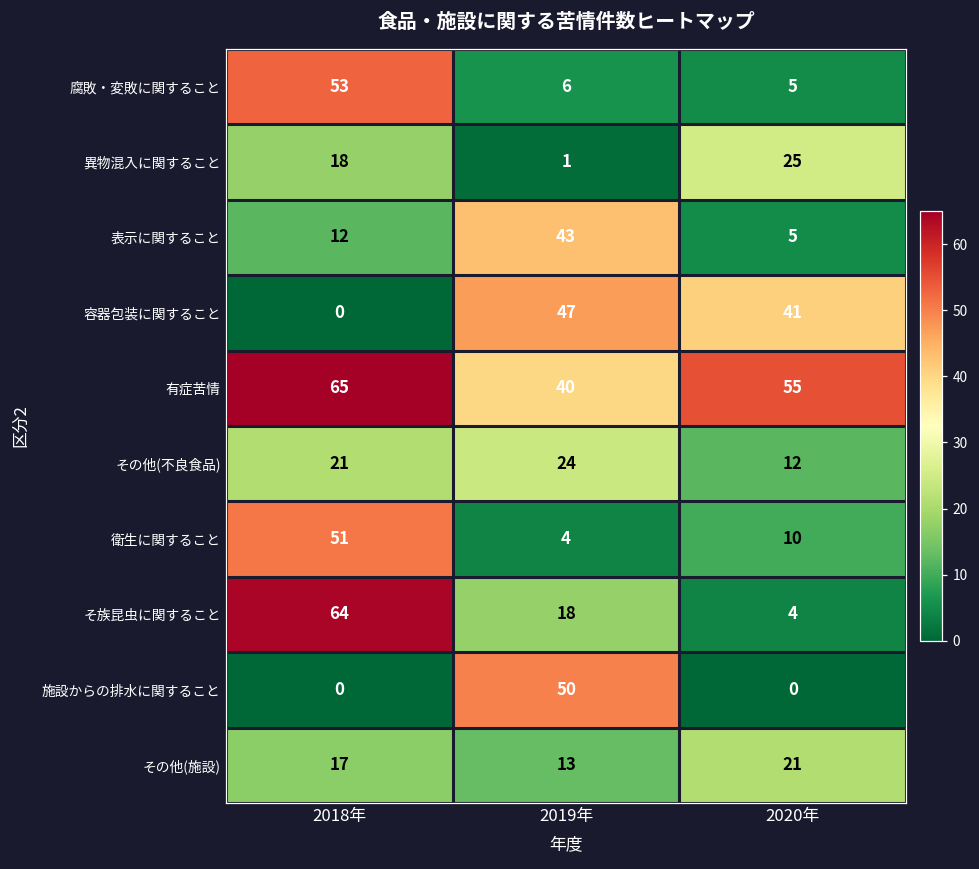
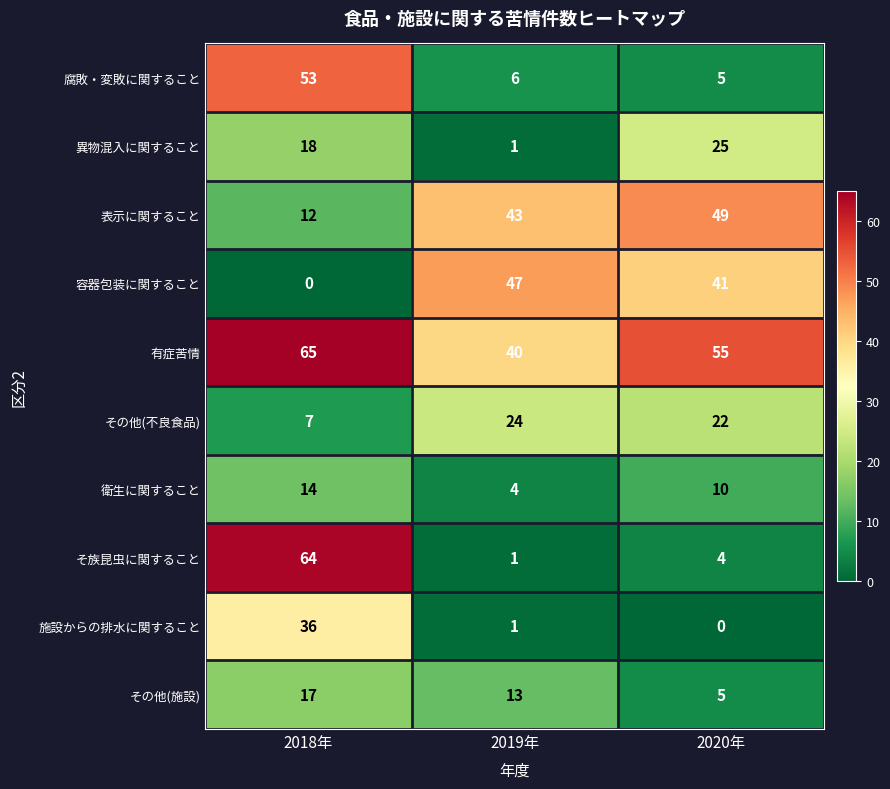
表示に関すること, 2020年: 5 -> 49
その他(不良食品), 2018年: 21 -> 7
その他(不良食品), 2020年: 12 -> 22
衛生に関すること, 2018年: 51 -> 14
そ族昆虫に関すること, 2019年: 18 -> 1
施設からの排水に関すること, 2018年: 0 -> 36
施設からの排水に関すること, 2019年: 50 -> 1
その他(施設), 2020年: 21 -> 5
